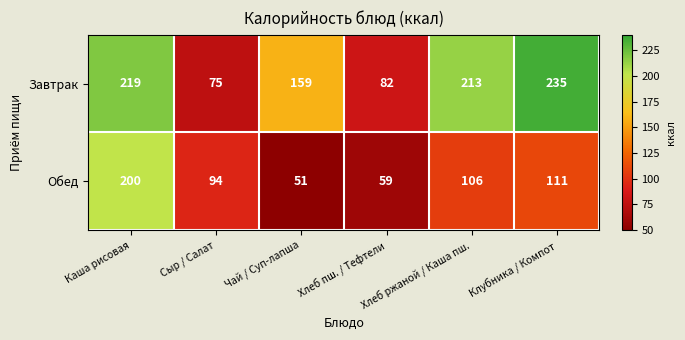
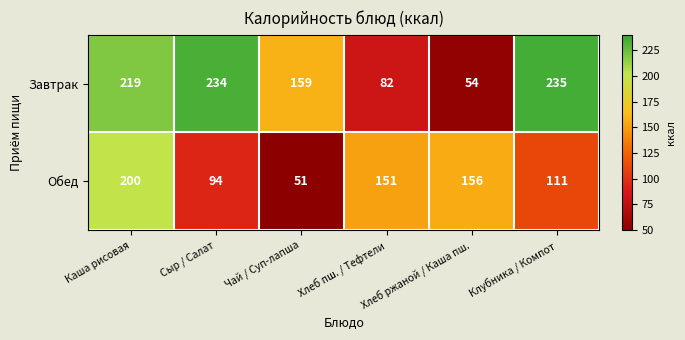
Завтрак, Сыр / Салат: 75 -> 234
Завтрак, Хлеб ржаной / Каша пш.: 213 -> 54
Обед, Хлеб пш. / Тефтели: 59 -> 151
Обед, Хлеб ржаной / Каша пш.: 106 -> 156
